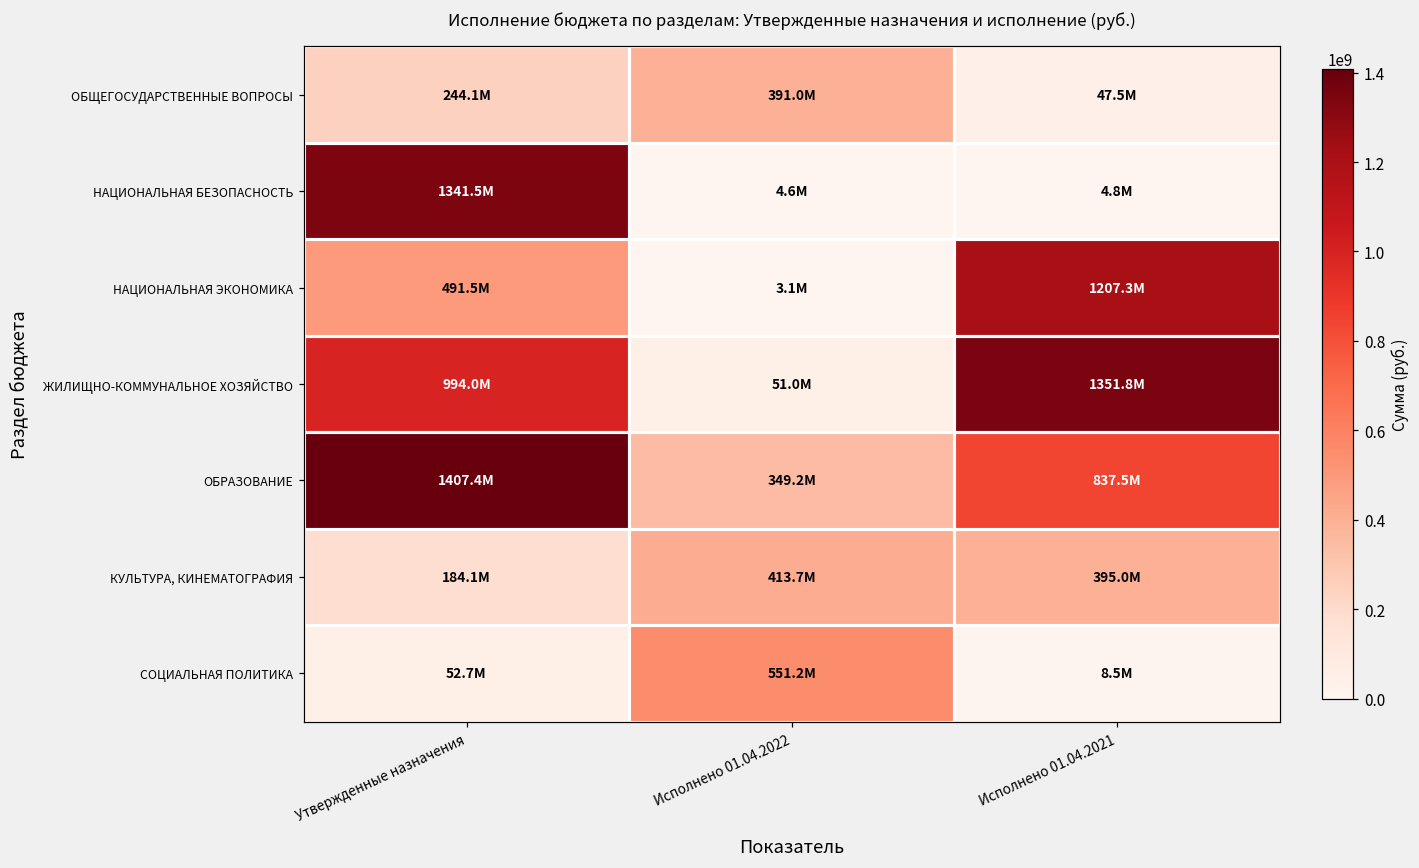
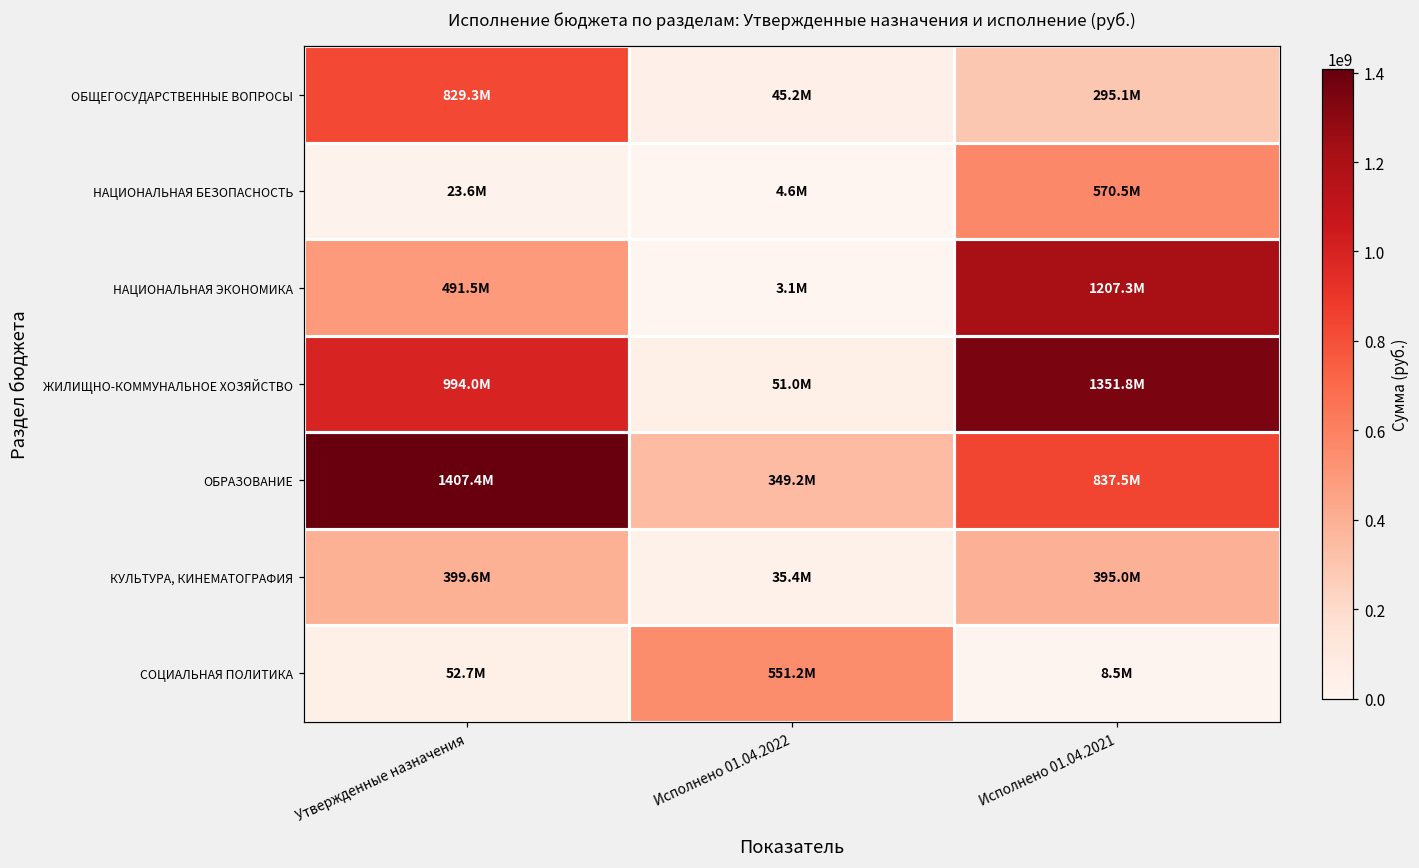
ОБЩЕГОСУДАРСТВЕННЫЕ ВОПРОСЫ, Утвержденные назначения: 244.1M -> 829.3M
ОБЩЕГОСУДАРСТВЕННЫЕ ВОПРОСЫ, Исполнено 01.04.2022: 391.0M -> 45.2M
ОБЩЕГОСУДАРСТВЕННЫЕ ВОПРОСЫ, Исполнено 01.04.2021: 47.5M -> 295.1M
НАЦИОНАЛЬНАЯ БЕЗОПАСНОСТЬ, Утвержденные назначения: 1341.5M -> 23.6M
НАЦИОНАЛЬНАЯ БЕЗОПАСНОСТЬ, Исполнено 01.04.2021: 4.8M -> 570.5M
КУЛЬТУРА, КИНЕМАТОГРАФИЯ, Утвержденные назначения: 184.1M -> 399.6M
КУЛЬТУРА, КИНЕМАТОГРАФИЯ, Исполнено 01.04.2022: 413.7M -> 35.4M
